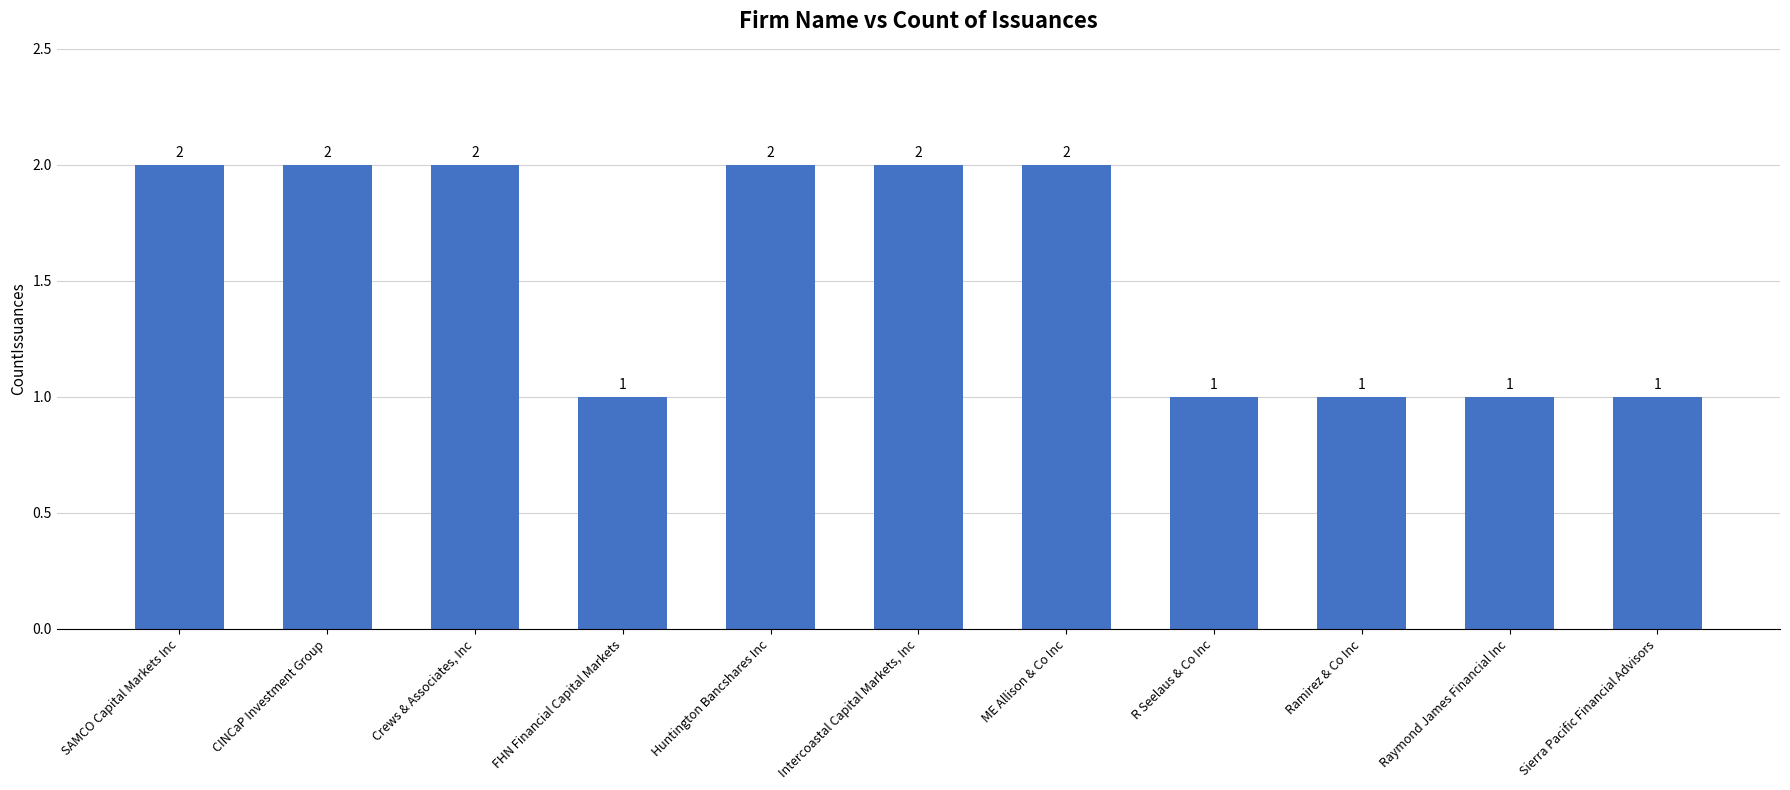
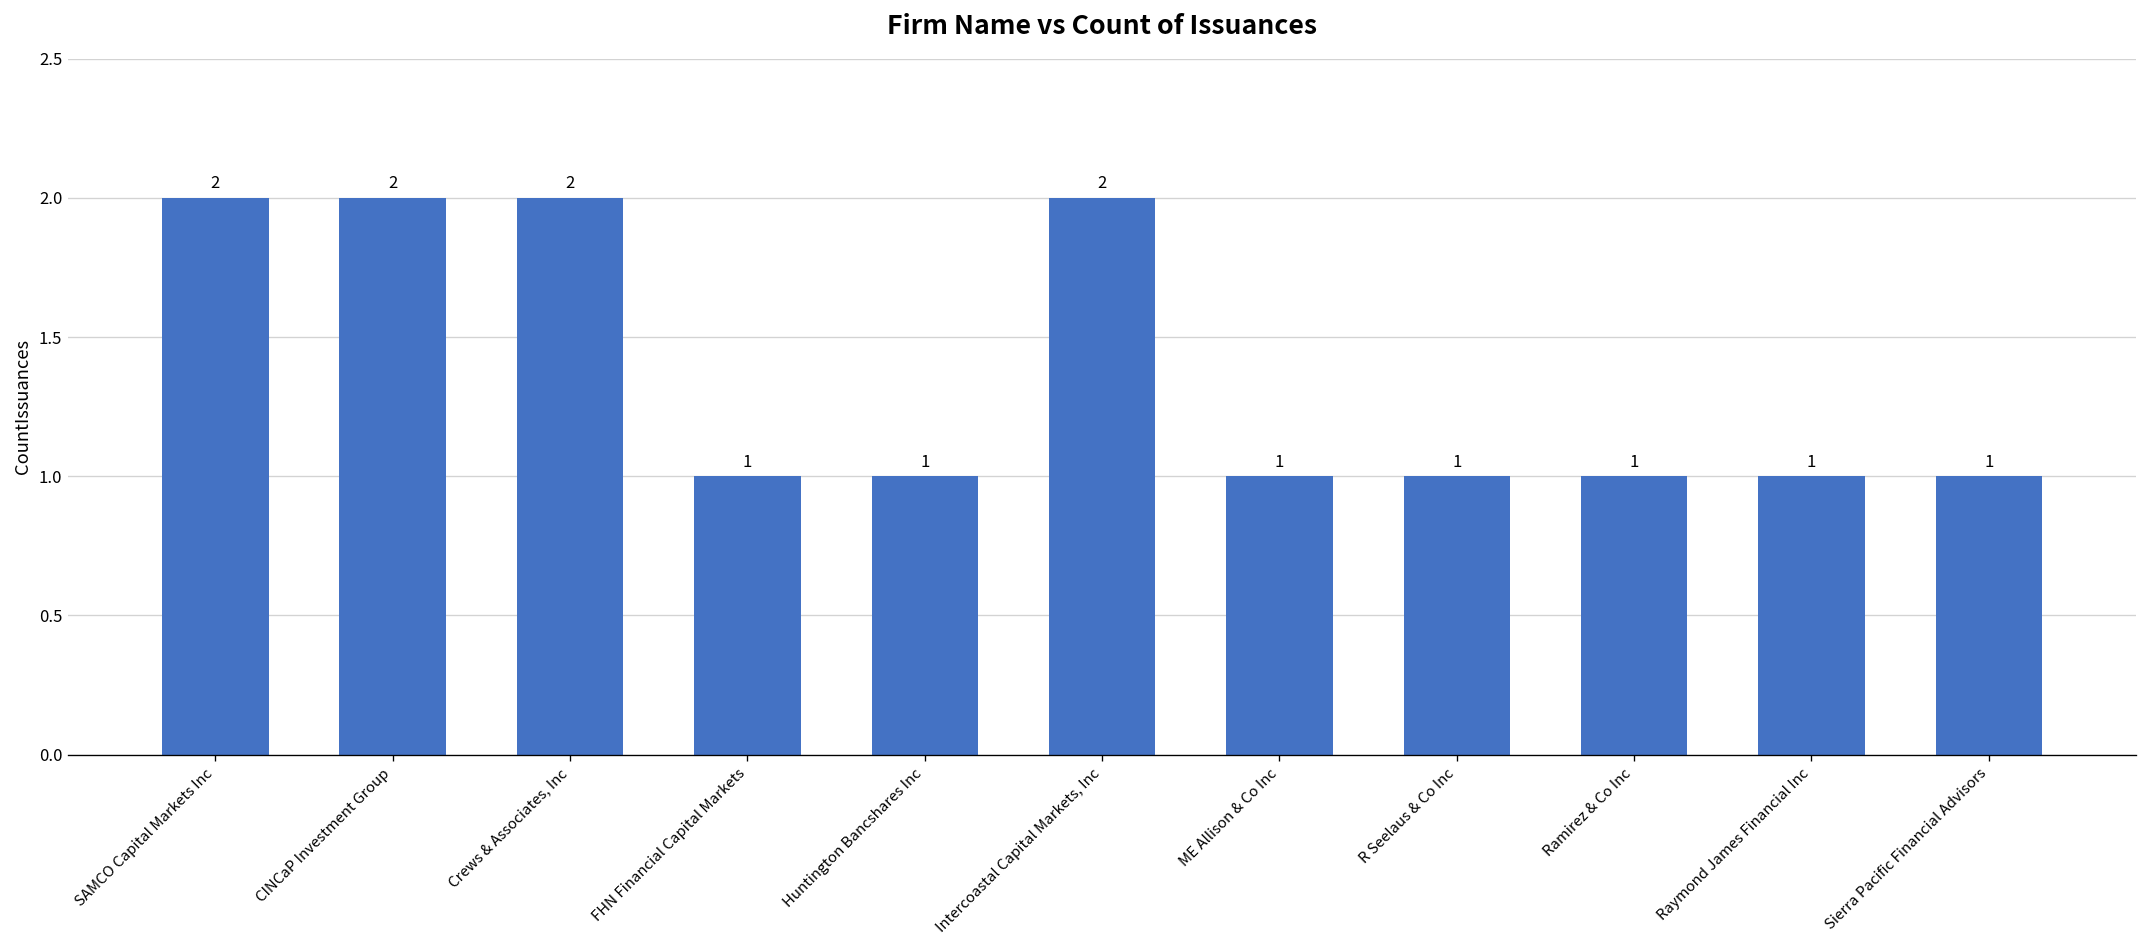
Huntington Bancshares Inc: 2 -> 1
ME Allison & Co Inc: 2 -> 1
